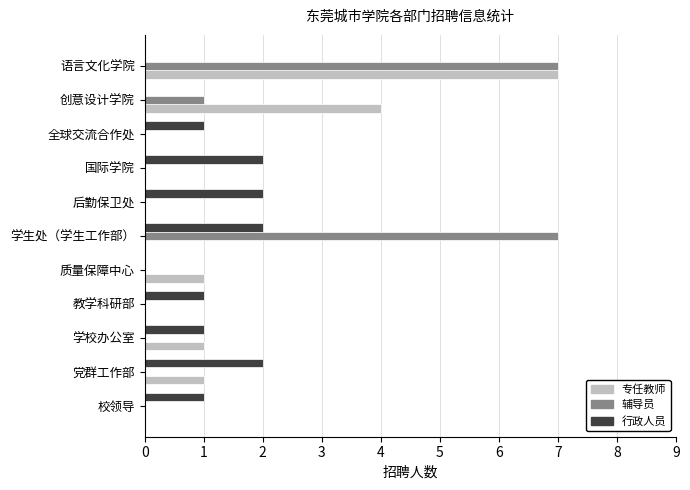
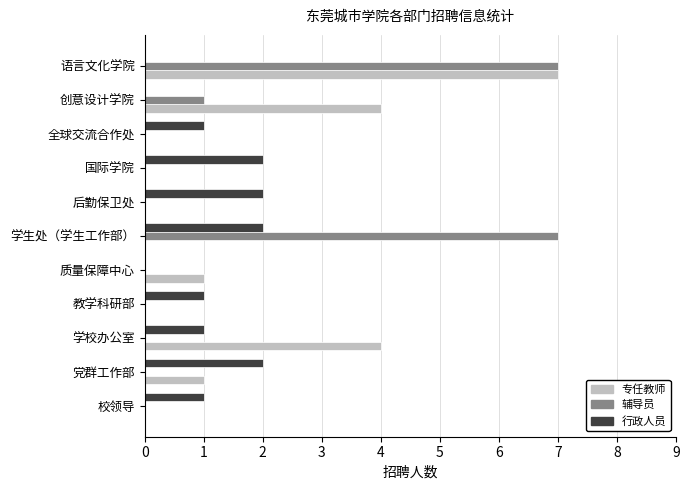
专任教师, 学校办公室: 1 -> 4
